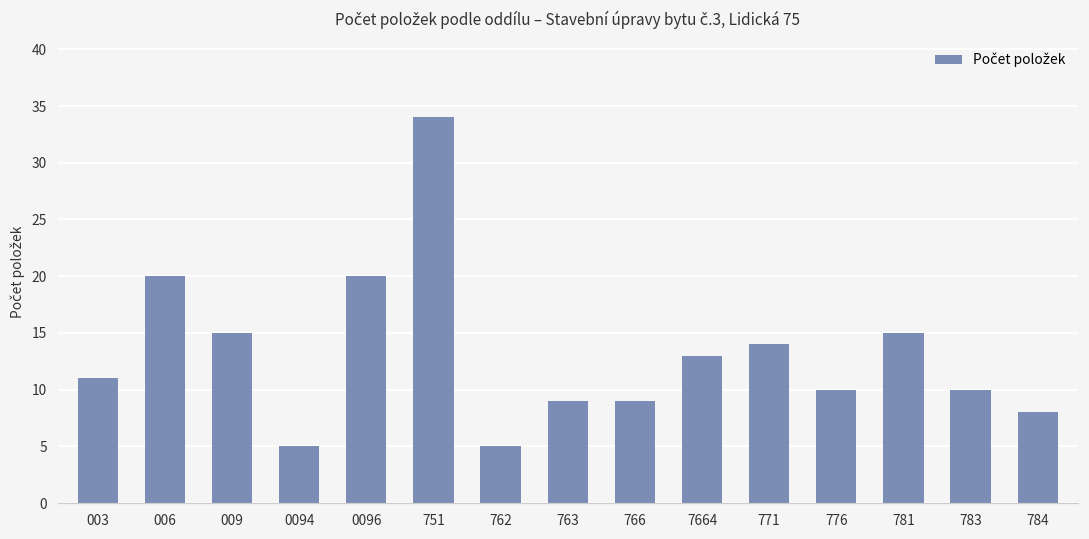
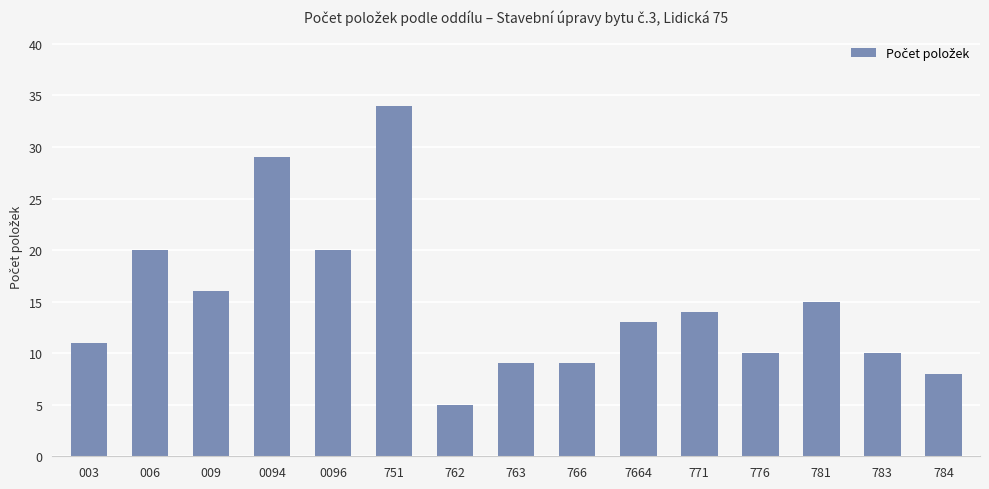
009: 15 -> 16
0094: 5 -> 29
